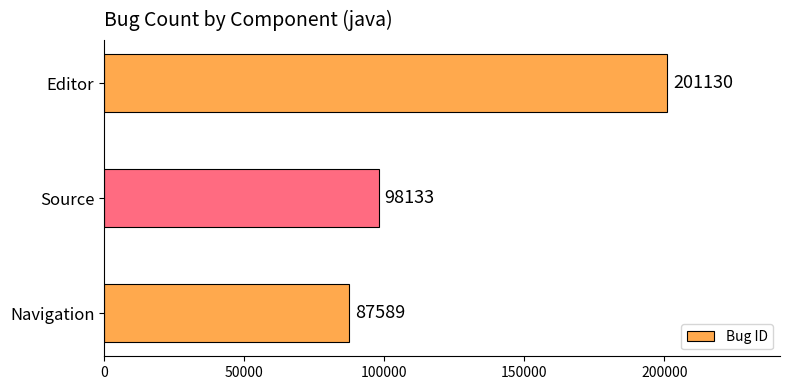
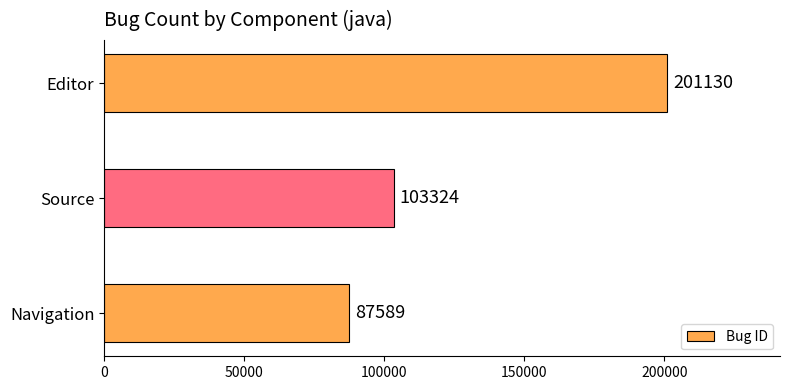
Source: 98133 -> 103324
